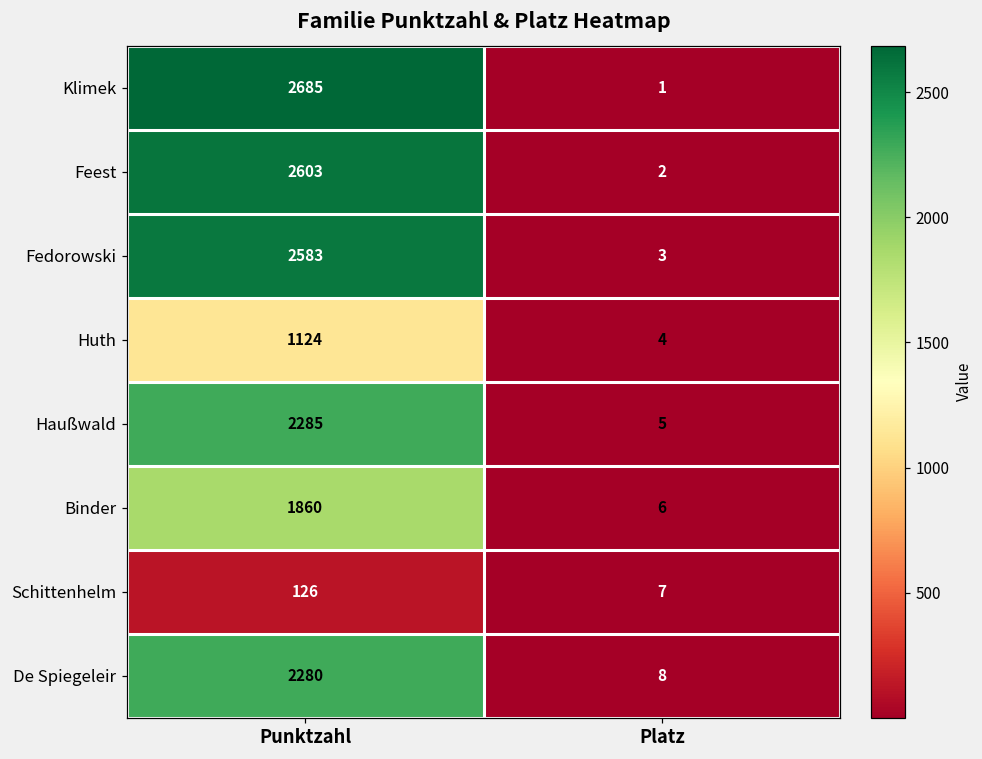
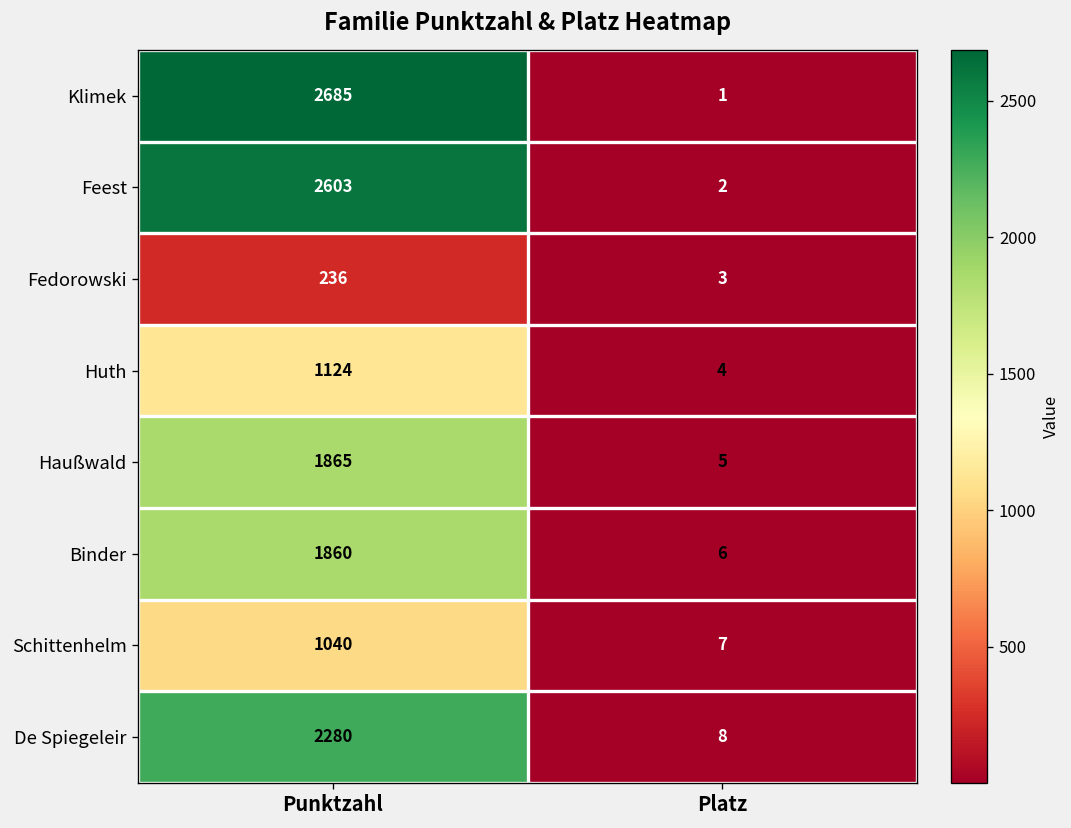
Fedorowski, Punktzahl: 2583 -> 236
Haußwald, Punktzahl: 2285 -> 1865
Schittenhelm, Punktzahl: 126 -> 1040
